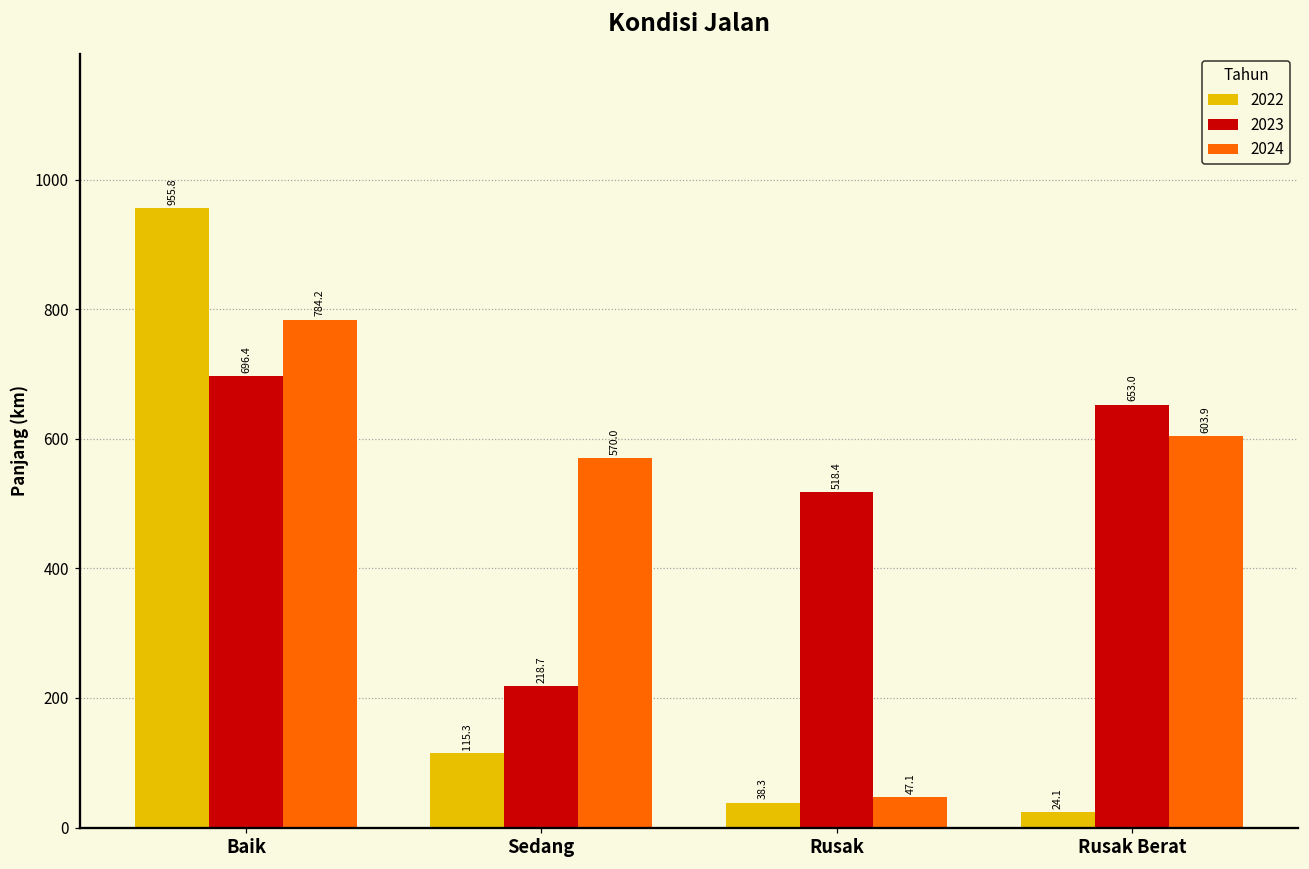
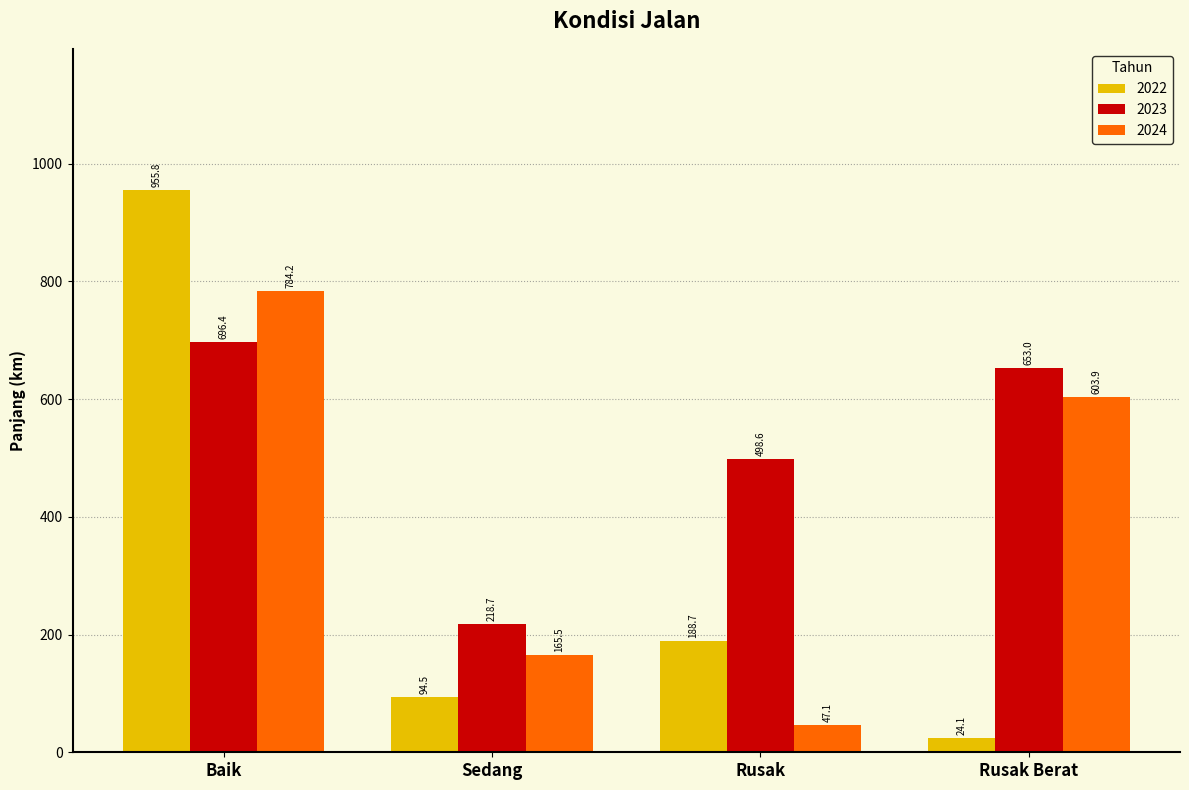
2022, Sedang: 115.3 -> 94.5
2024, Sedang: 570.0 -> 165.5
2022, Rusak: 38.3 -> 188.7
2023, Rusak: 518.4 -> 498.6
